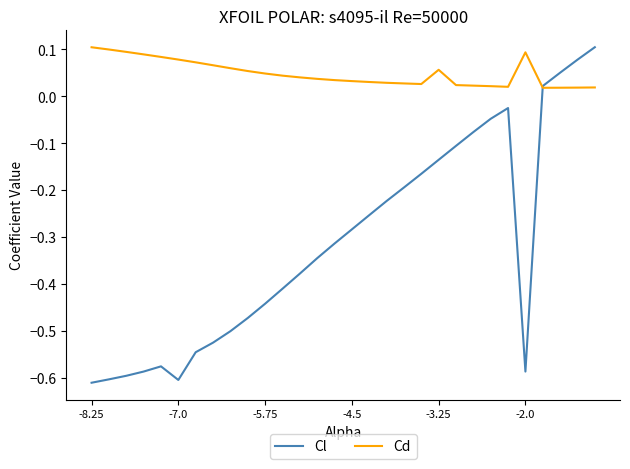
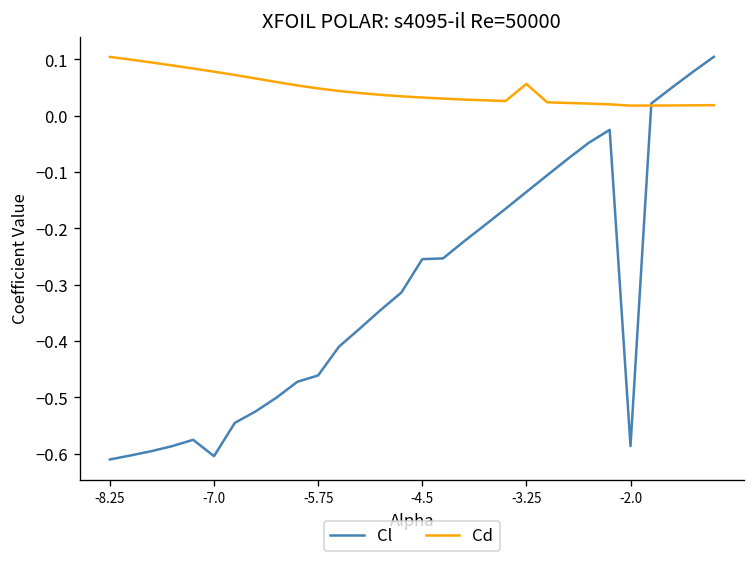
Cl, -5.75: -0.44 -> -0.46
Cl, -4.5: -0.28 -> -0.25
Cd, -2.0: 0.09 -> 0.02
